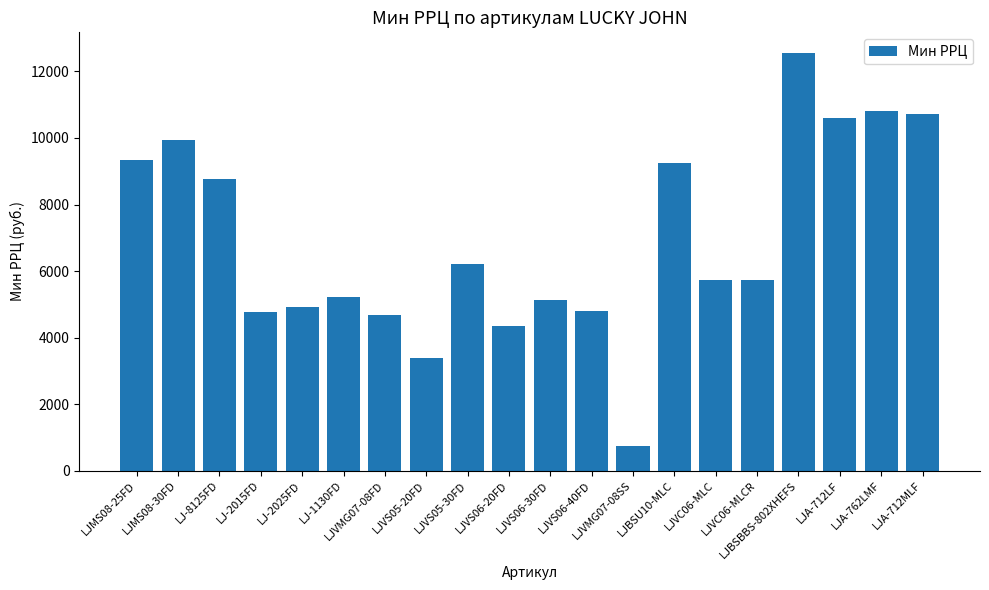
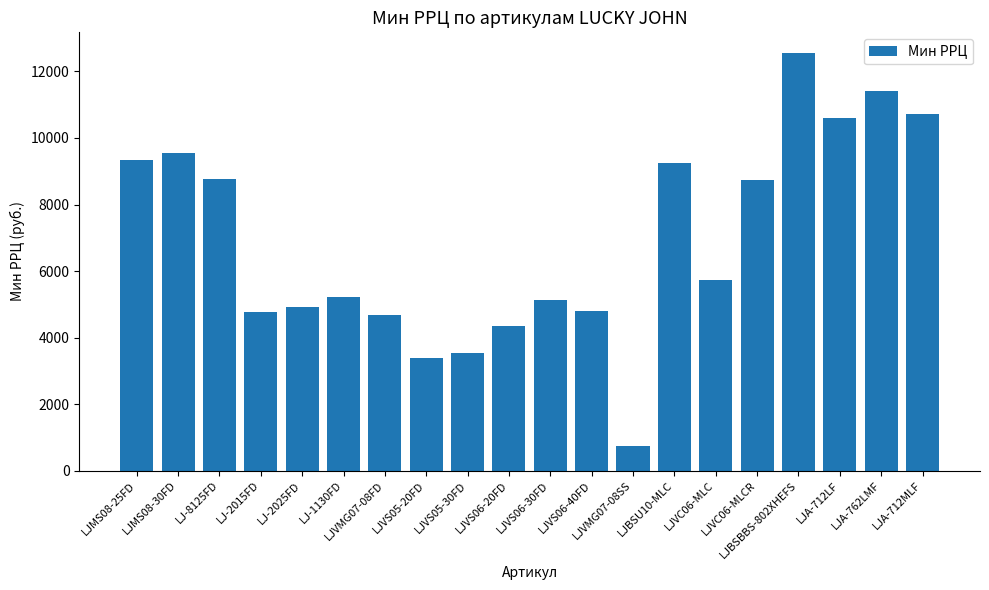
LJMS08-30FD: 9900 -> 9600
LJVS05-30FD: 6200 -> 3500
LJVC06-MLCR: 5700 -> 8700
LJA-762LMF: 10800 -> 11400
